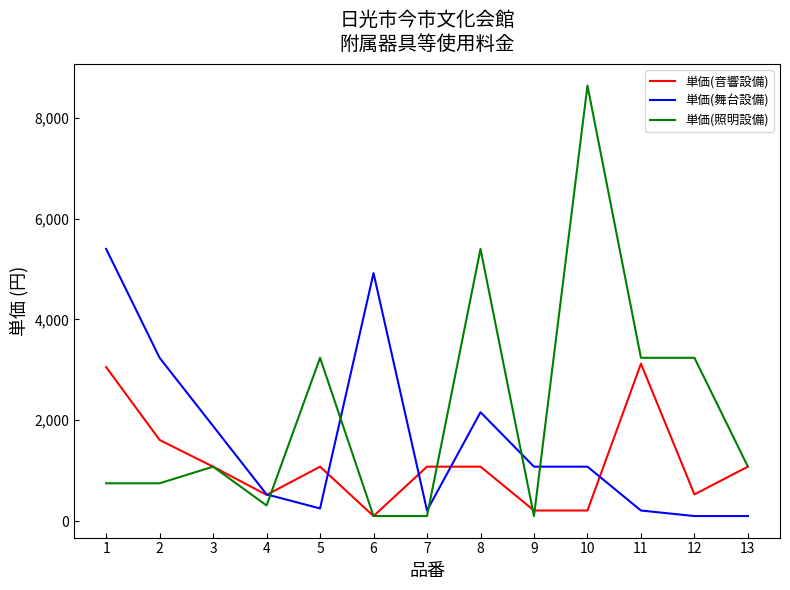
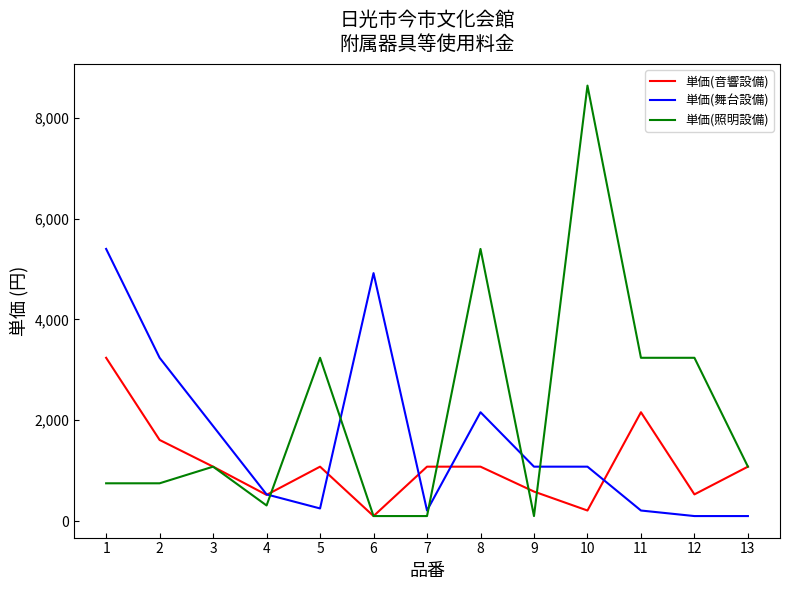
単価(音響設備), 1: 3,100 -> 3,200
単価(音響設備), 9: 200 -> 600
単価(音響設備), 11: 3,100 -> 2,200
